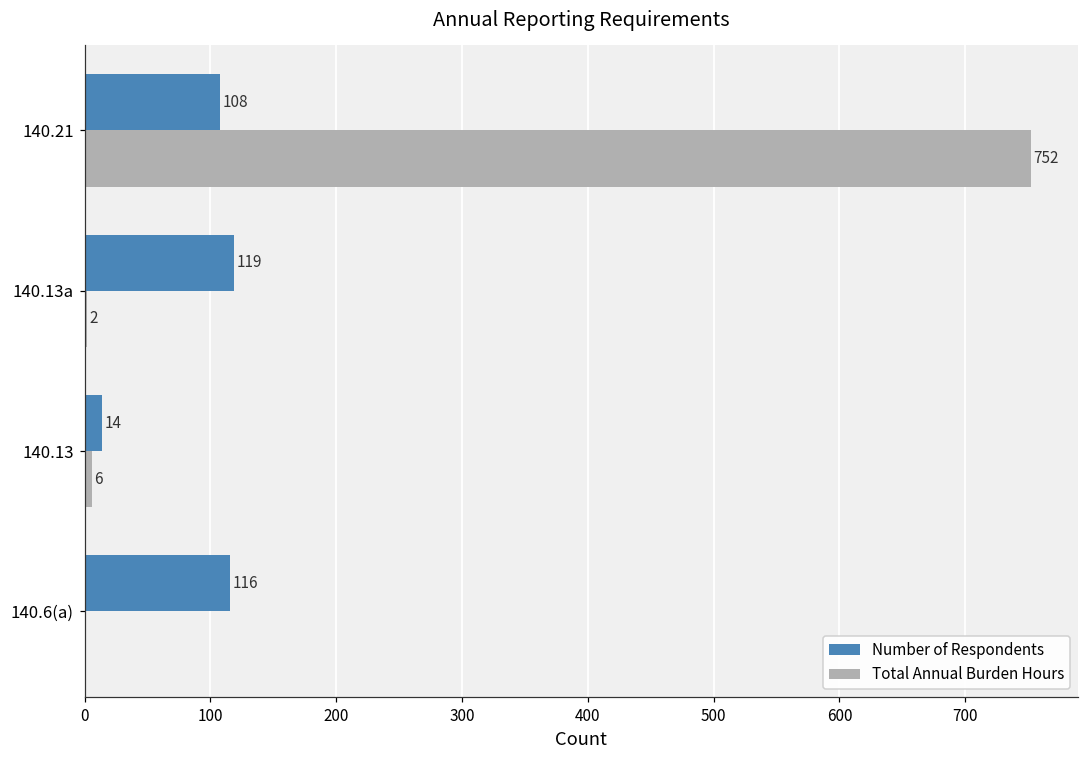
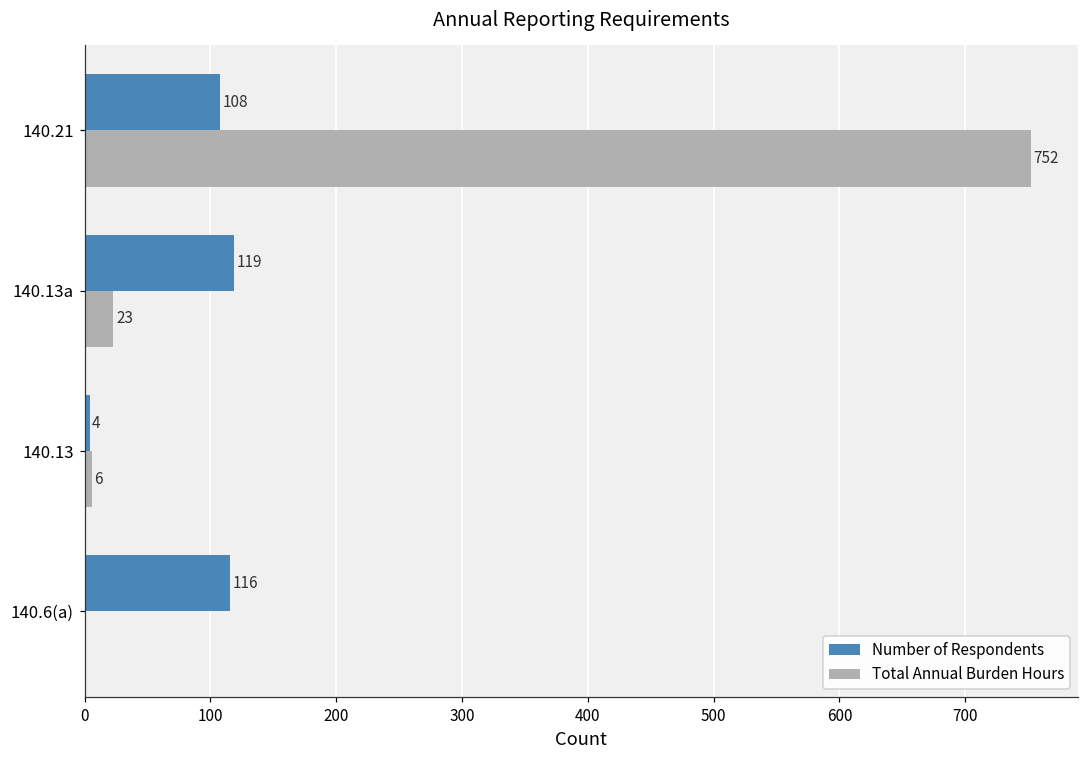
Total Annual Burden Hours, 140.13a: 2 -> 23
Number of Respondents, 140.13: 14 -> 4
